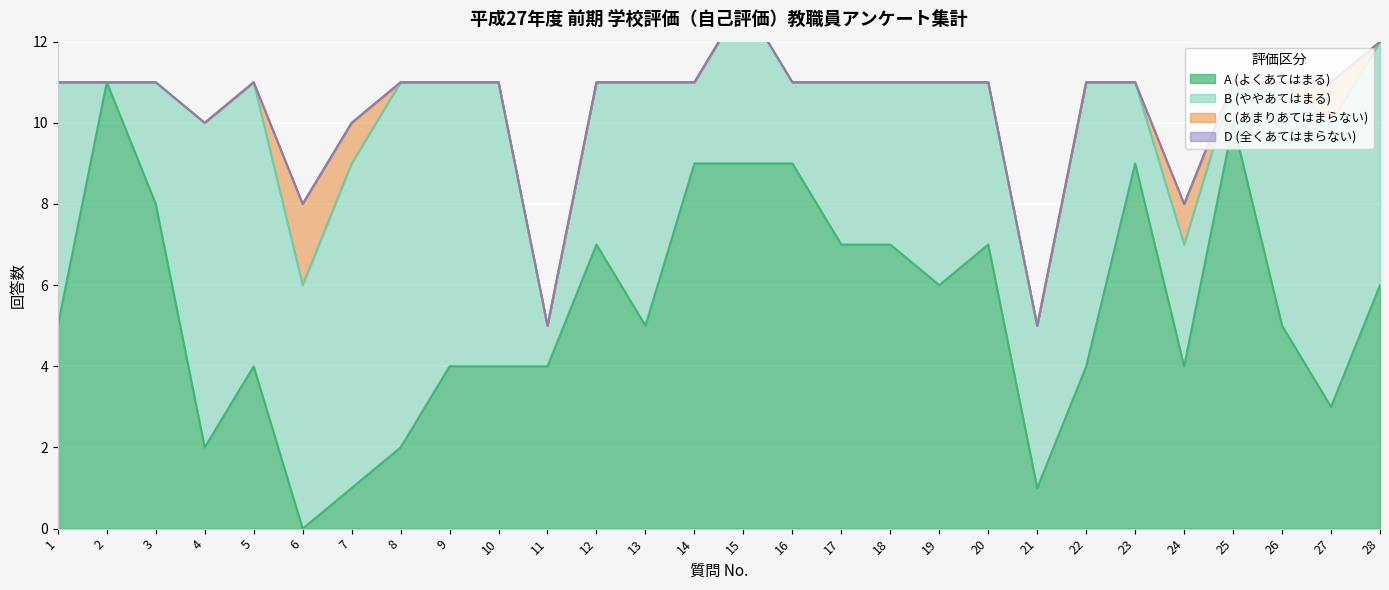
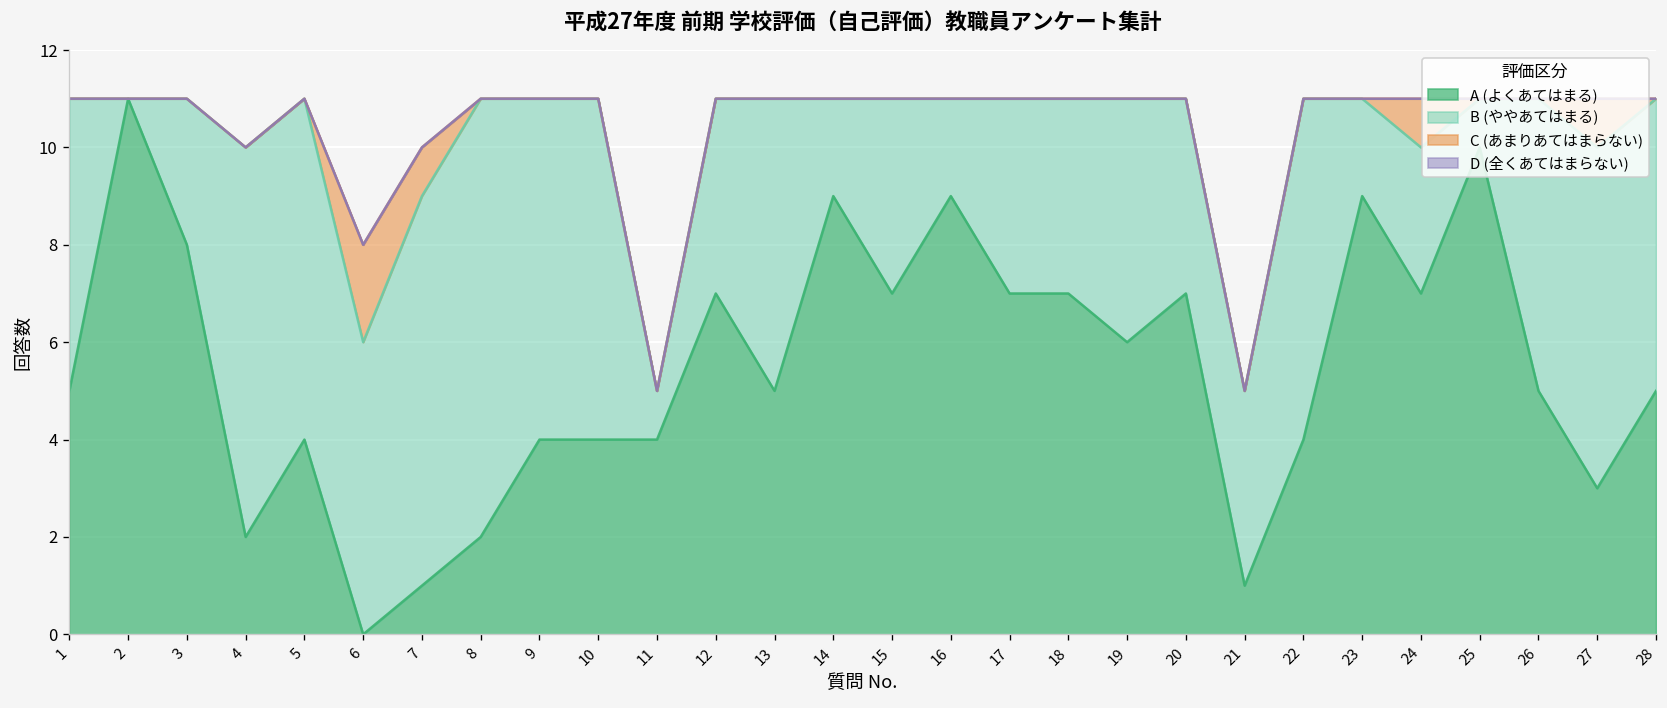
A (よくあてはまる), 15: 9 -> 7
A (よくあてはまる), 24: 4 -> 7
A (よくあてはまる), 28: 6 -> 5
